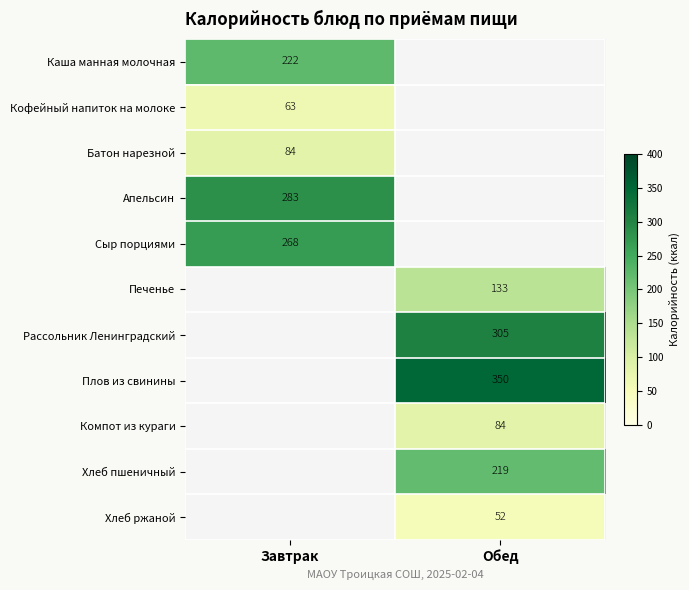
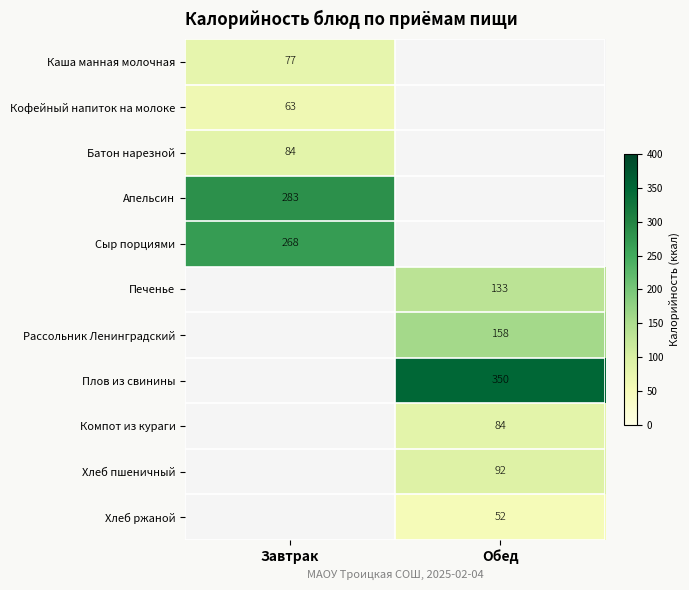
Каша манная молочная, Завтрак: 222 -> 77
Рассольник Ленинградский, Обед: 305 -> 158
Хлеб пшеничный, Обед: 219 -> 92
